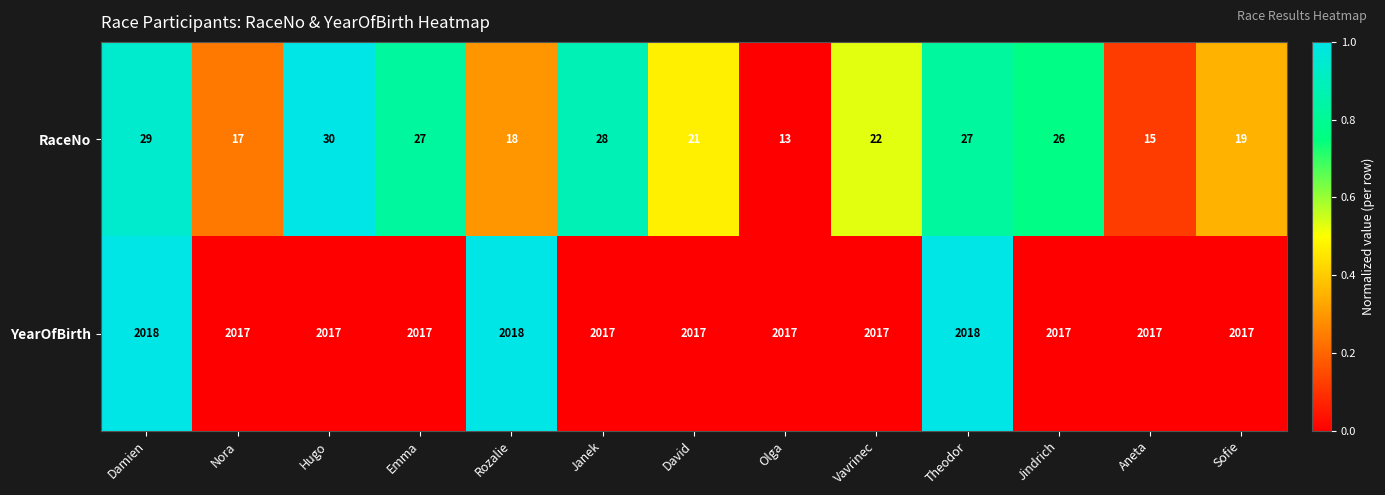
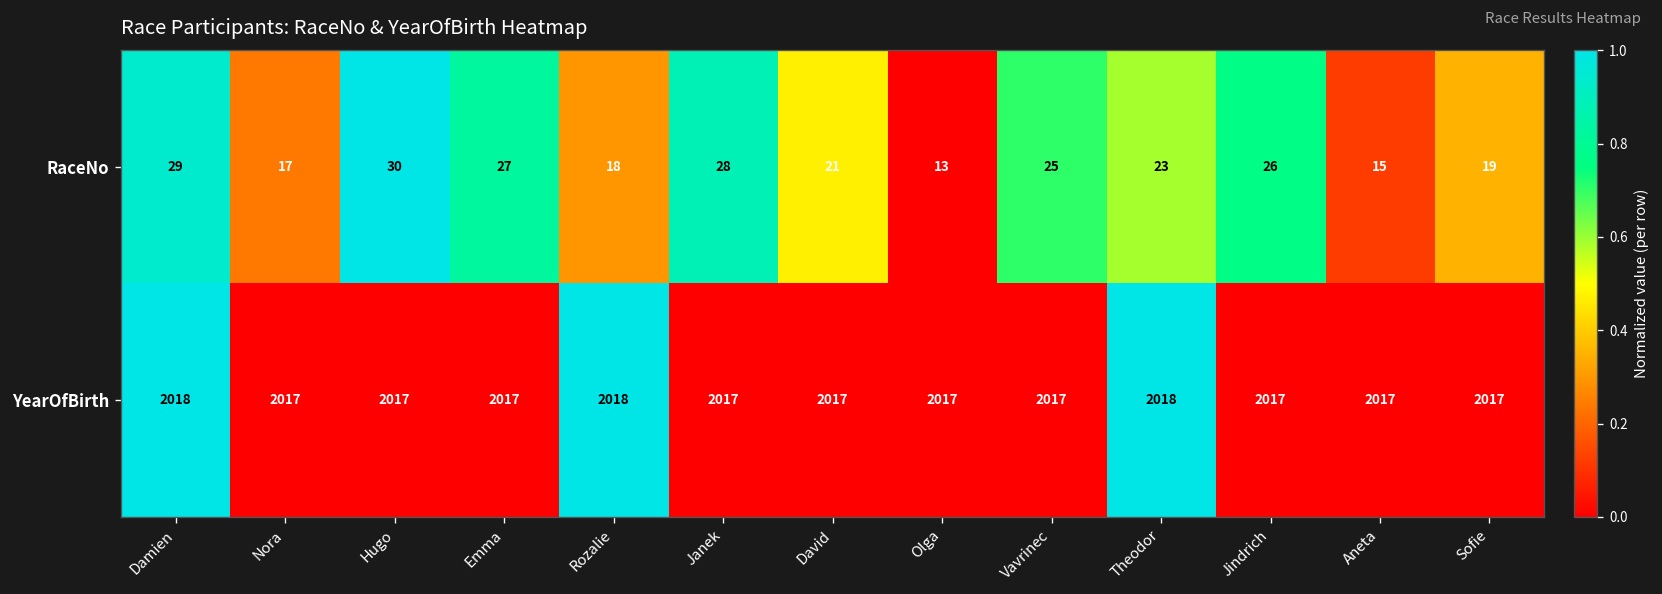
RaceNo, Vavrinec: 22 -> 25
RaceNo, Theodor: 27 -> 23
